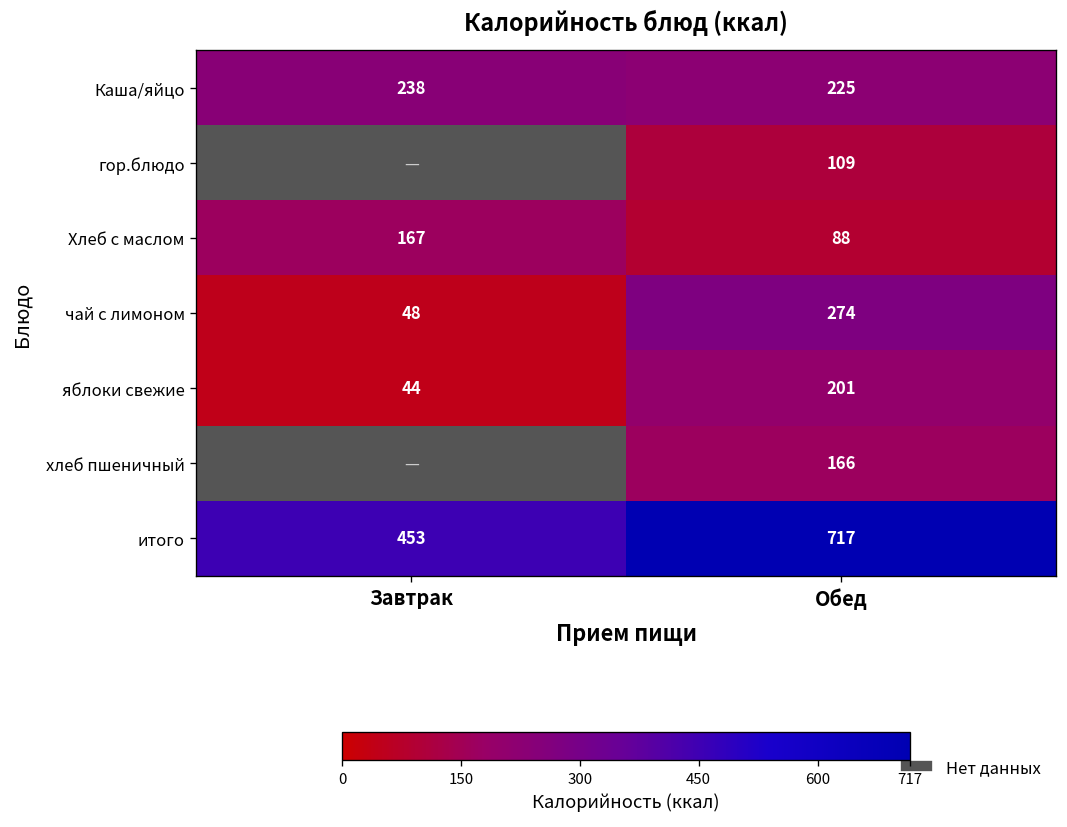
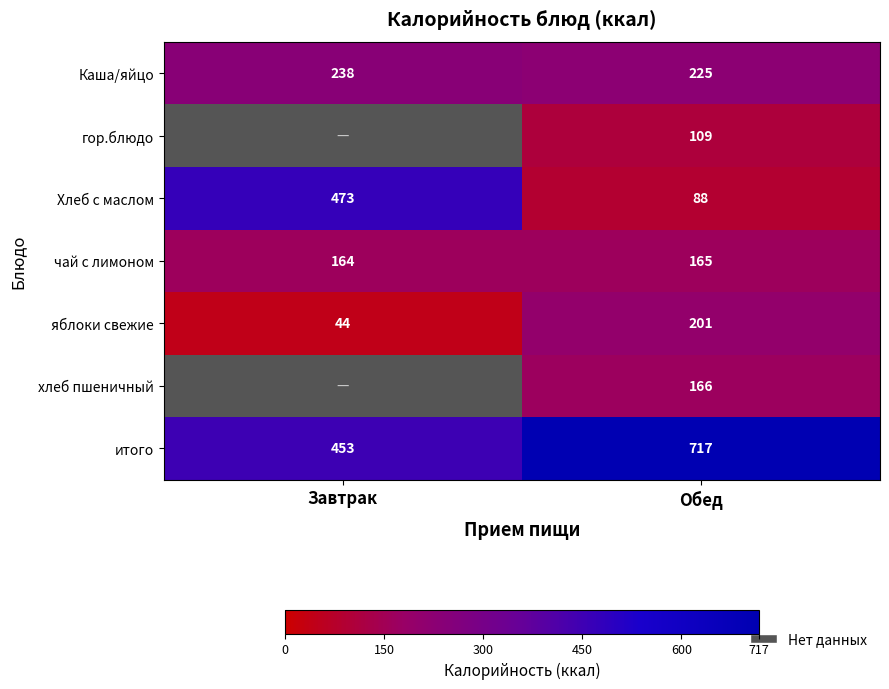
Хлеб с маслом, Завтрак: 167 -> 473
чай с лимоном, Завтрак: 48 -> 164
чай с лимоном, Обед: 274 -> 165
